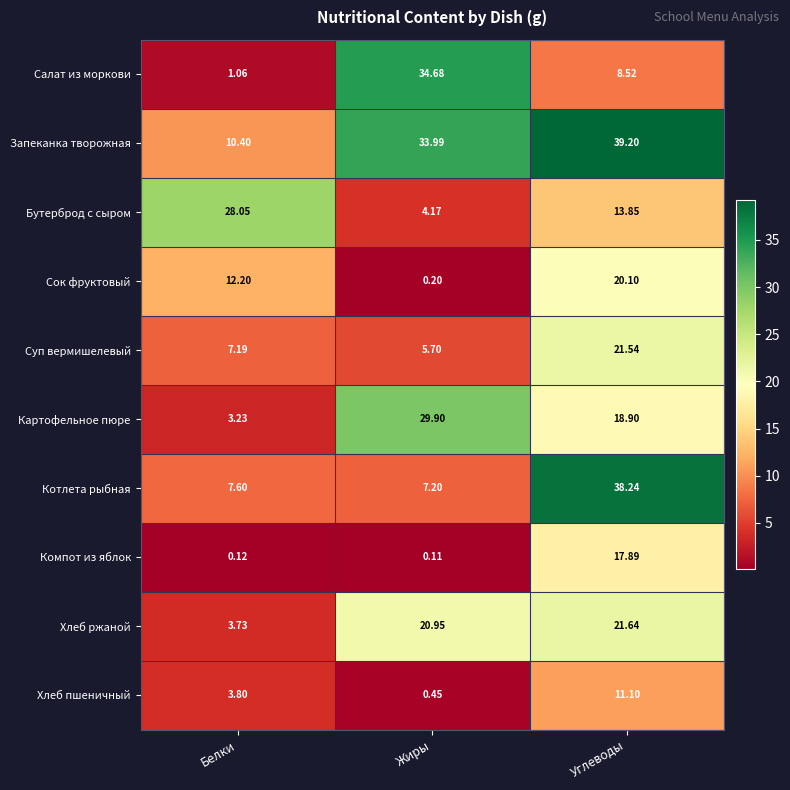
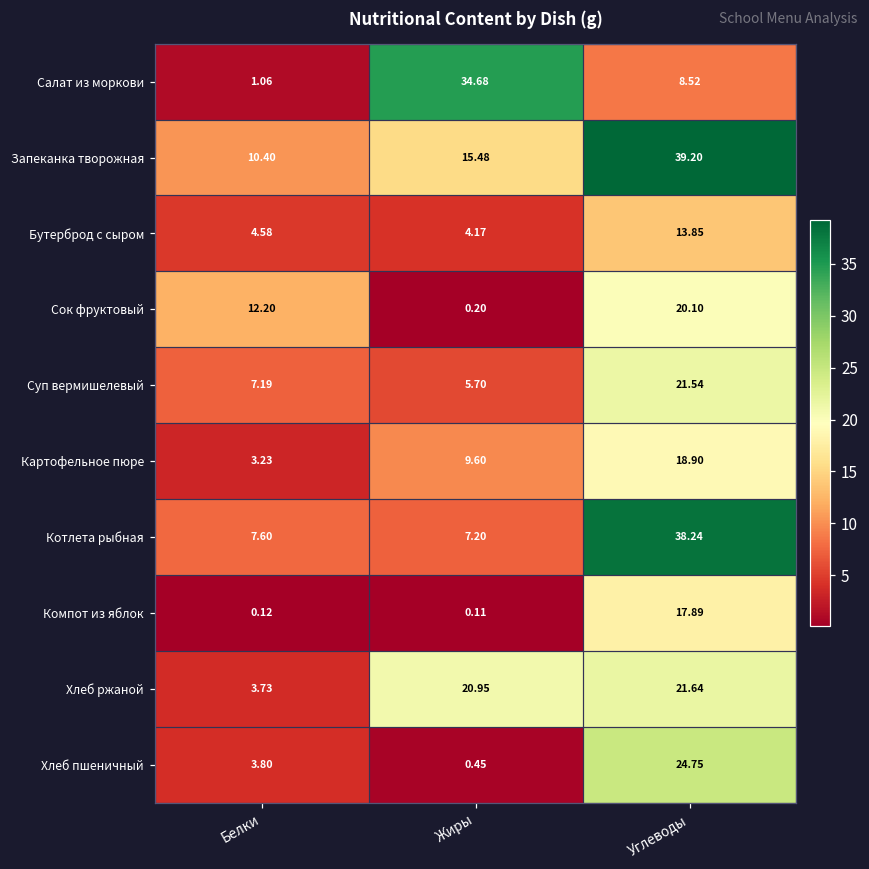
Запеканка творожная, Жиры: 33.99 -> 15.48
Бутерброд с сыром, Белки: 28.05 -> 4.58
Картофельное пюре, Жиры: 29.90 -> 9.60
Хлеб пшеничный, Углеводы: 11.10 -> 24.75
